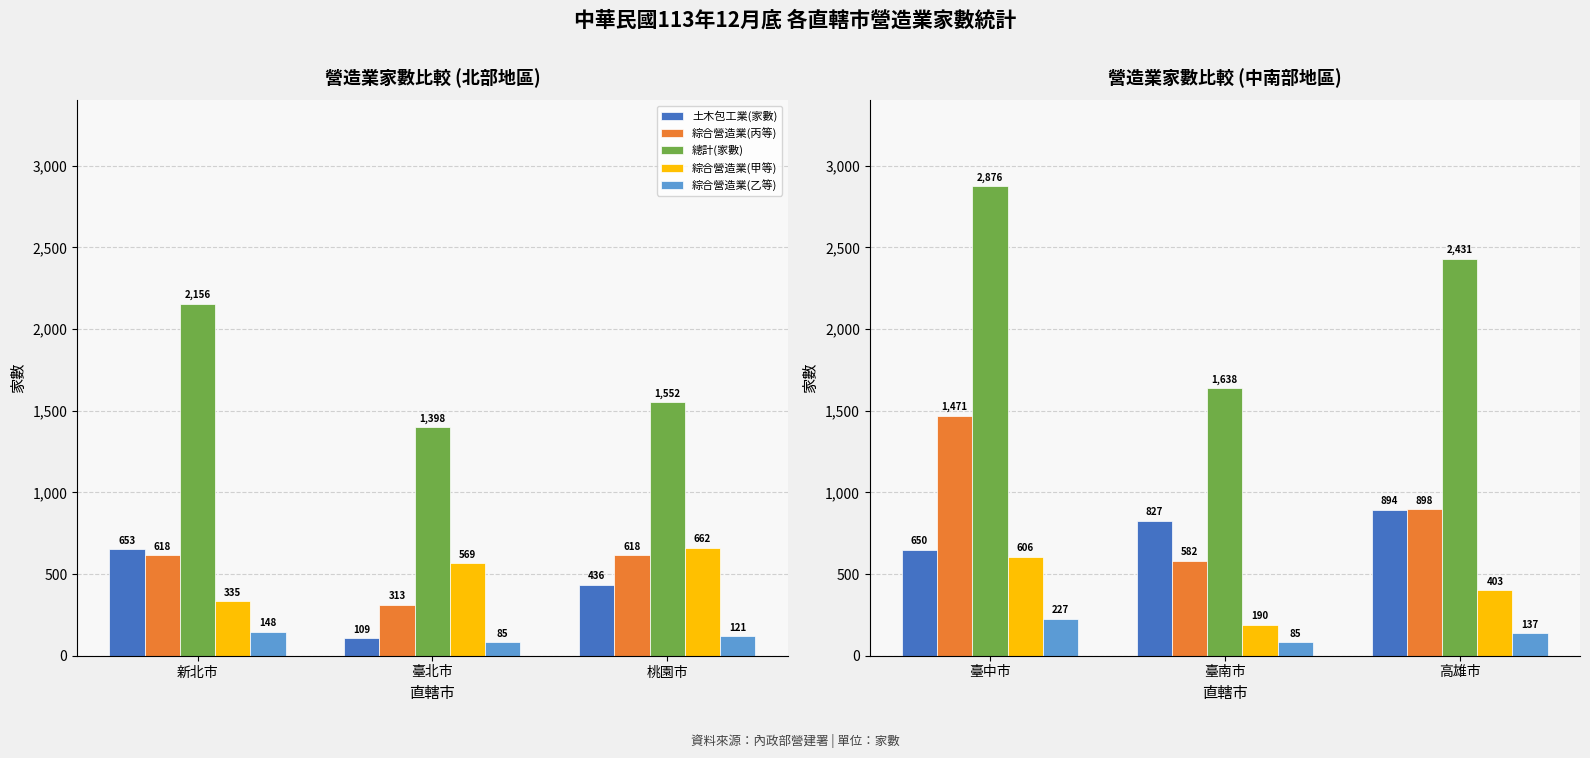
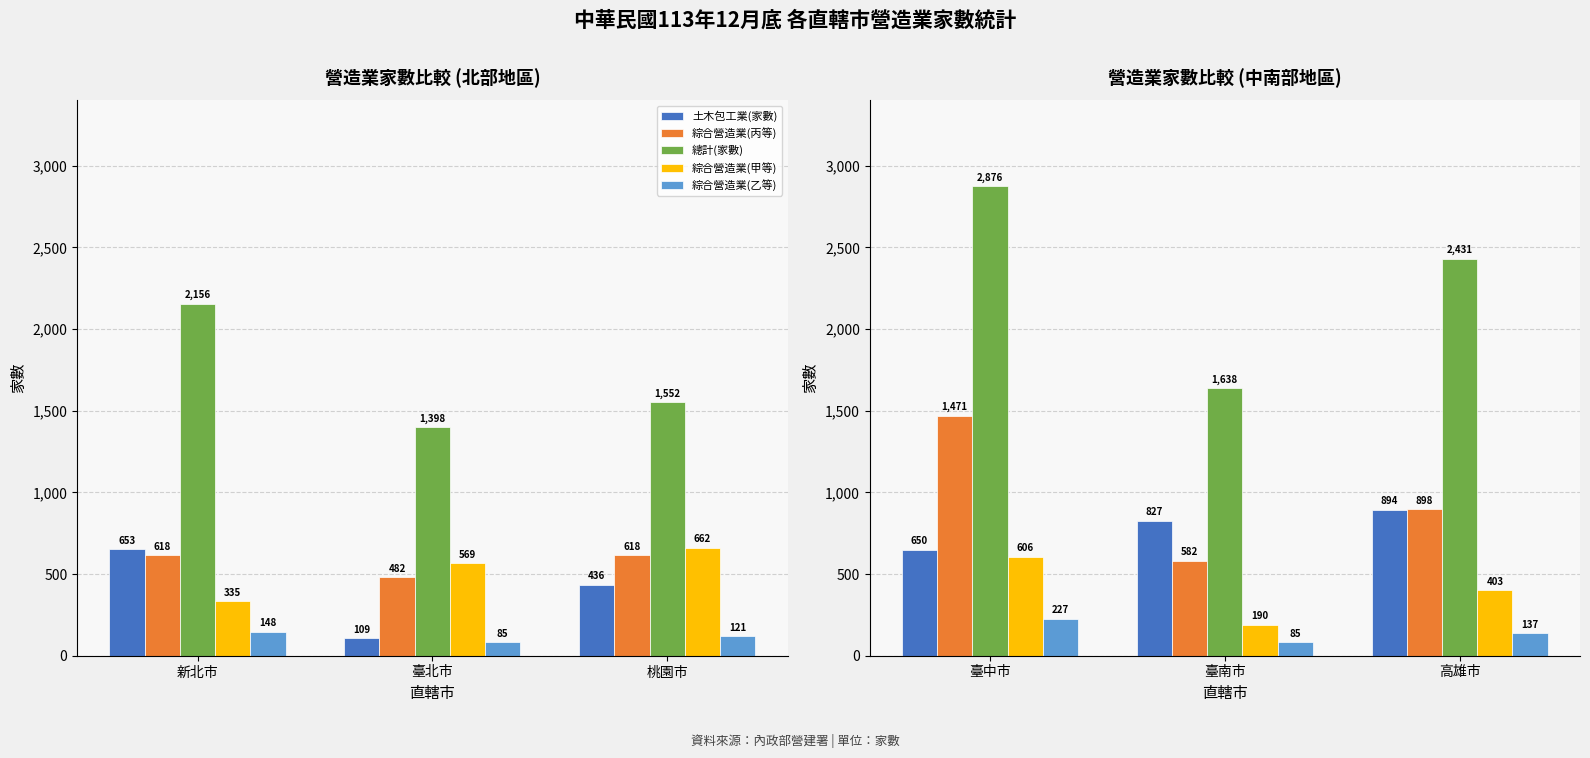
營造業家數比較 (北部地區), 綜合營造業(丙等), 臺北市: 313 -> 482
